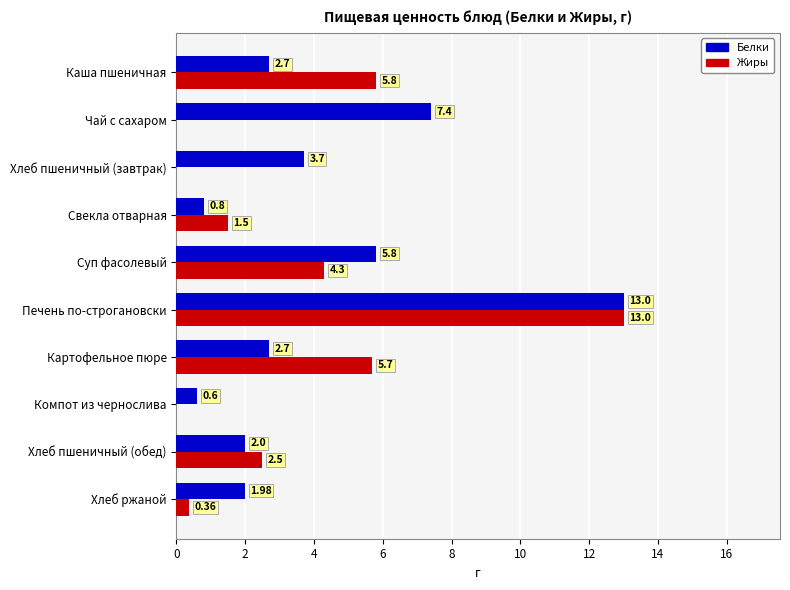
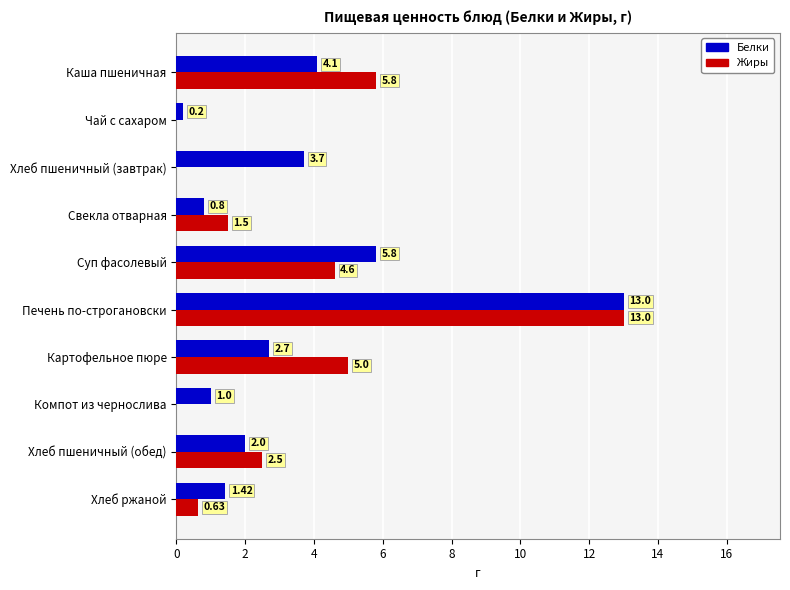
Белки, Каша пшеничная: 2.7 -> 4.1
Белки, Чай с сахаром: 7.4 -> 0.2
Жиры, Суп фасолевый: 4.3 -> 4.6
Жиры, Картофельное пюре: 5.7 -> 5.0
Белки, Компот из чернослива: 0.6 -> 1.0
Белки, Хлеб ржаной: 1.98 -> 1.42
Жиры, Хлеб ржаной: 0.36 -> 0.63
